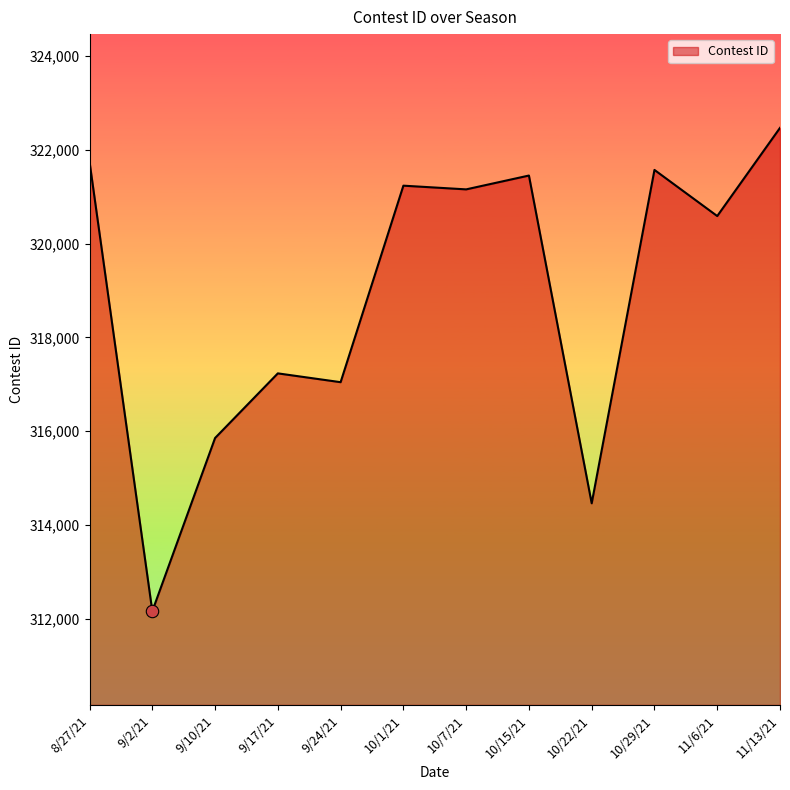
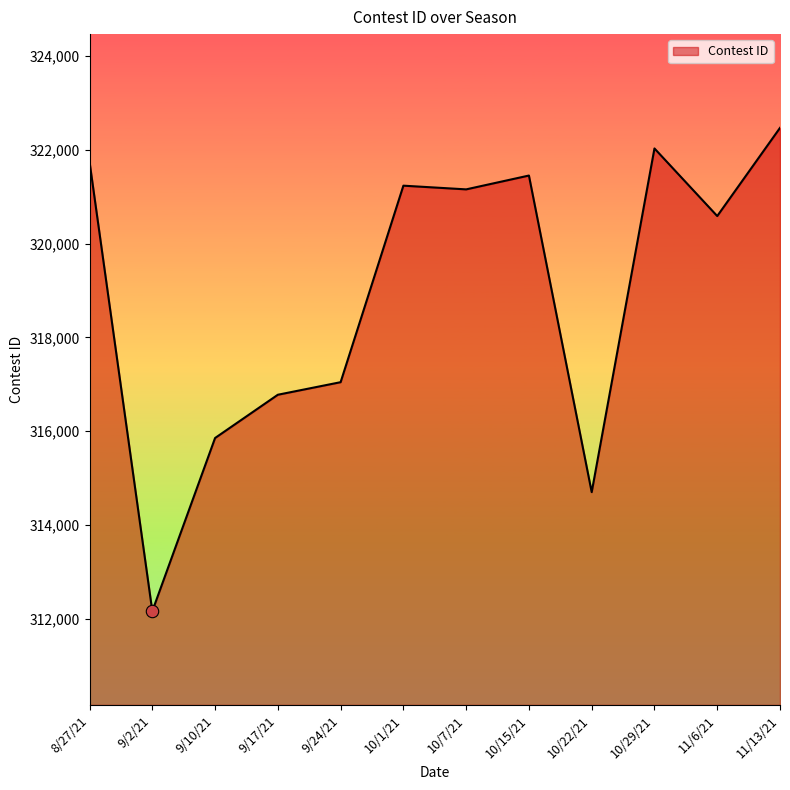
Contest ID, 9/17/21: 317,200 -> 316,800
Contest ID, 10/22/21: 314,500 -> 314,700
Contest ID, 10/29/21: 321,600 -> 322,000
